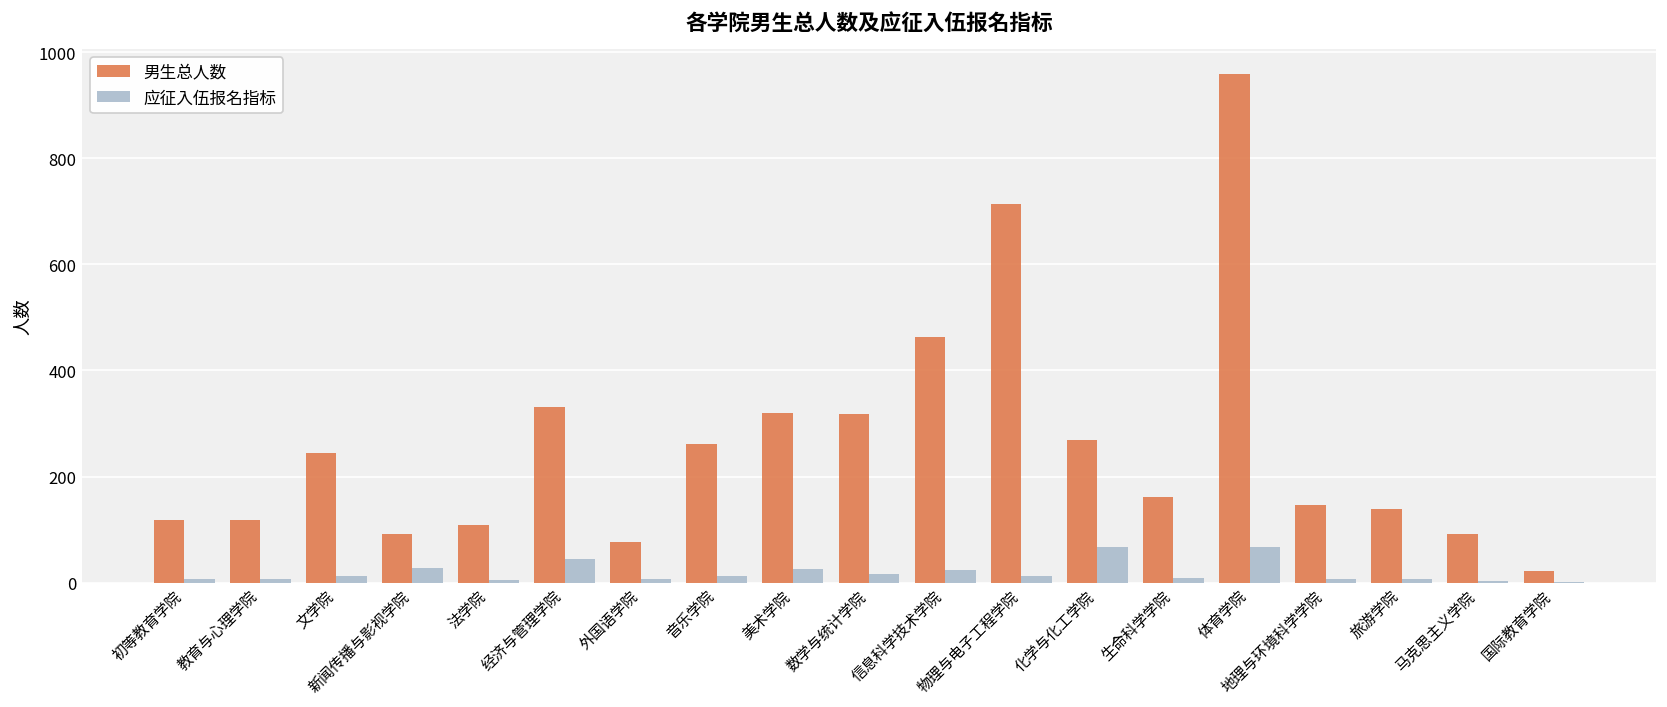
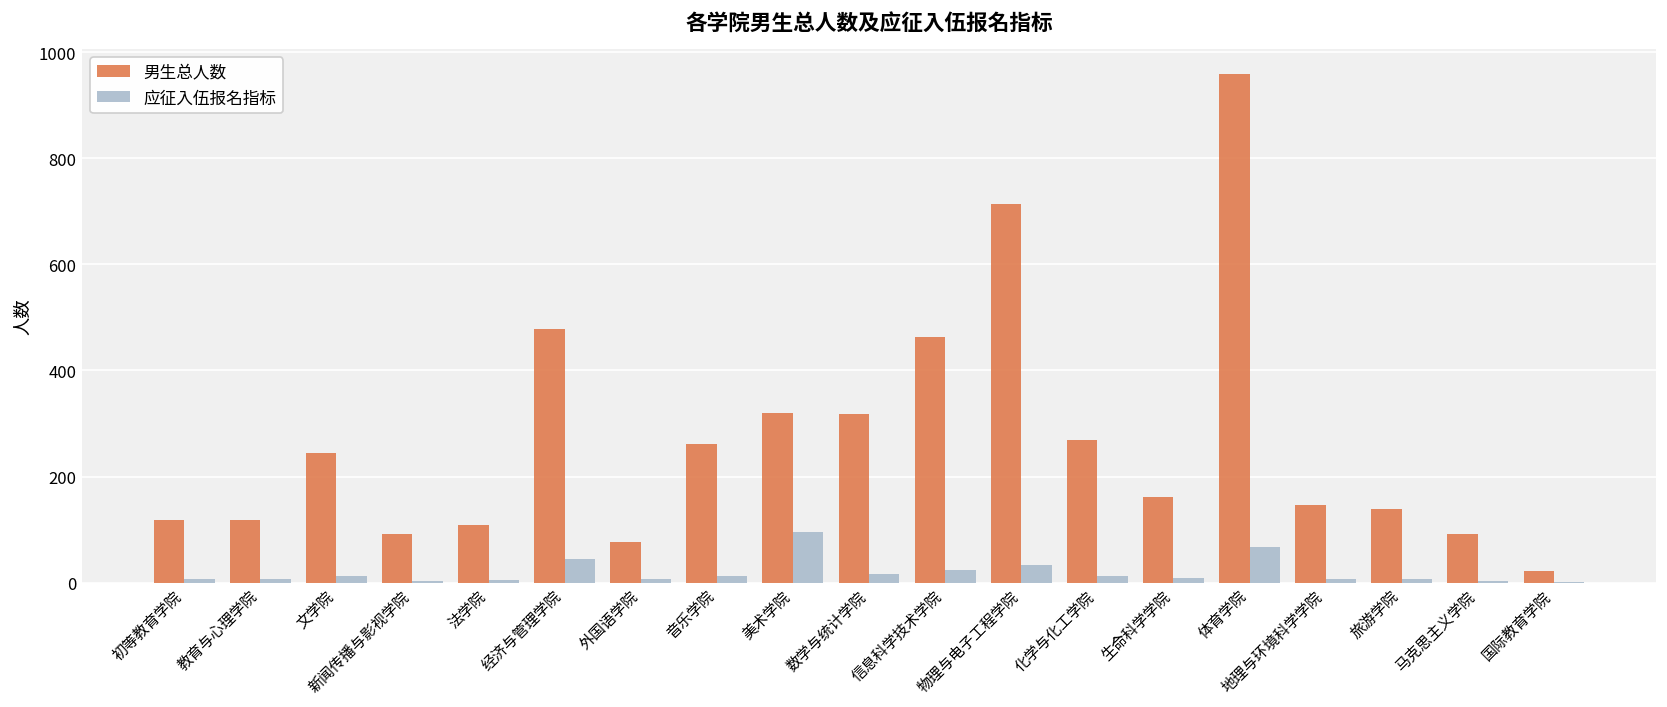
应征入伍报名指标, 新闻传播与影视学院: 30 -> 0
男生总人数, 经济与管理学院: 330 -> 480
应征入伍报名指标, 美术学院: 30 -> 100
应征入伍报名指标, 物理与电子工程学院: 10 -> 30
应征入伍报名指标, 化学与化工学院: 70 -> 10
